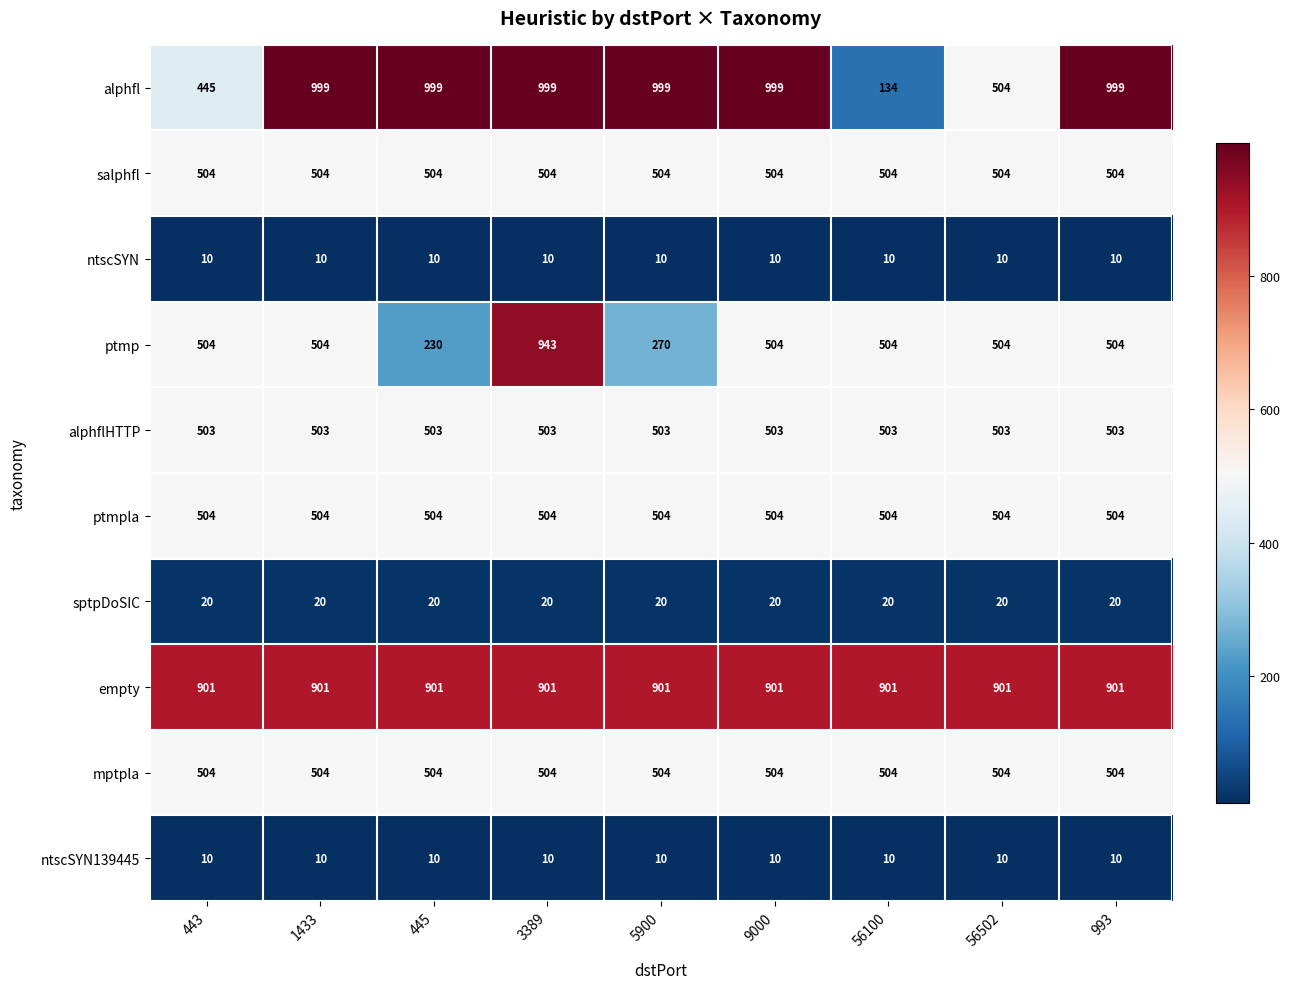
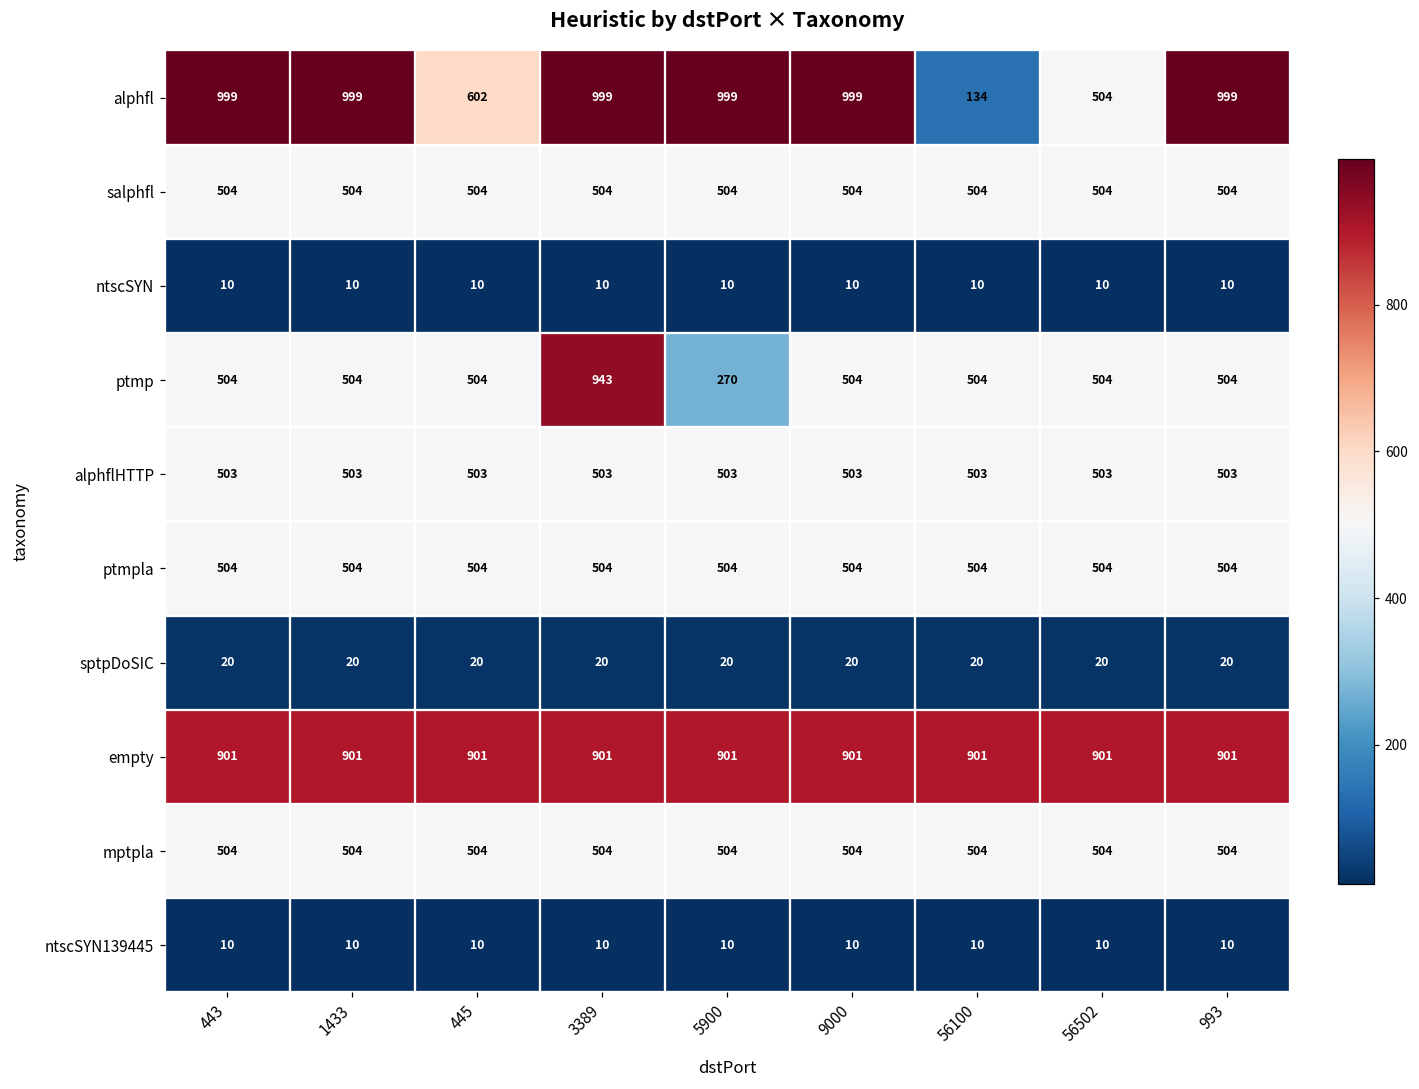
alphfl, 443: 445 -> 999
alphfl, 445: 999 -> 602
ptmp, 445: 230 -> 504
